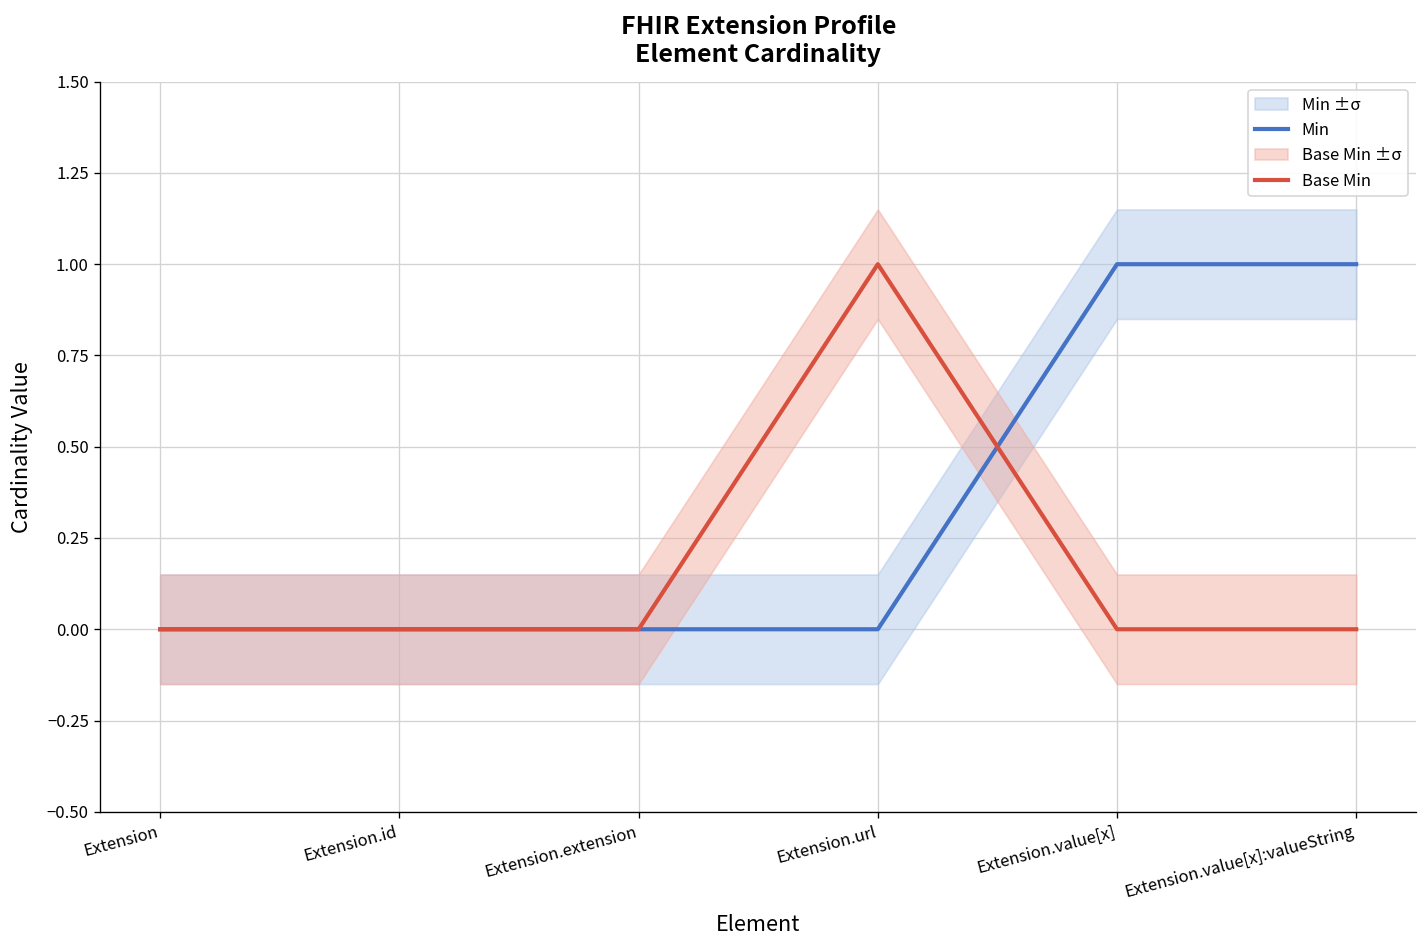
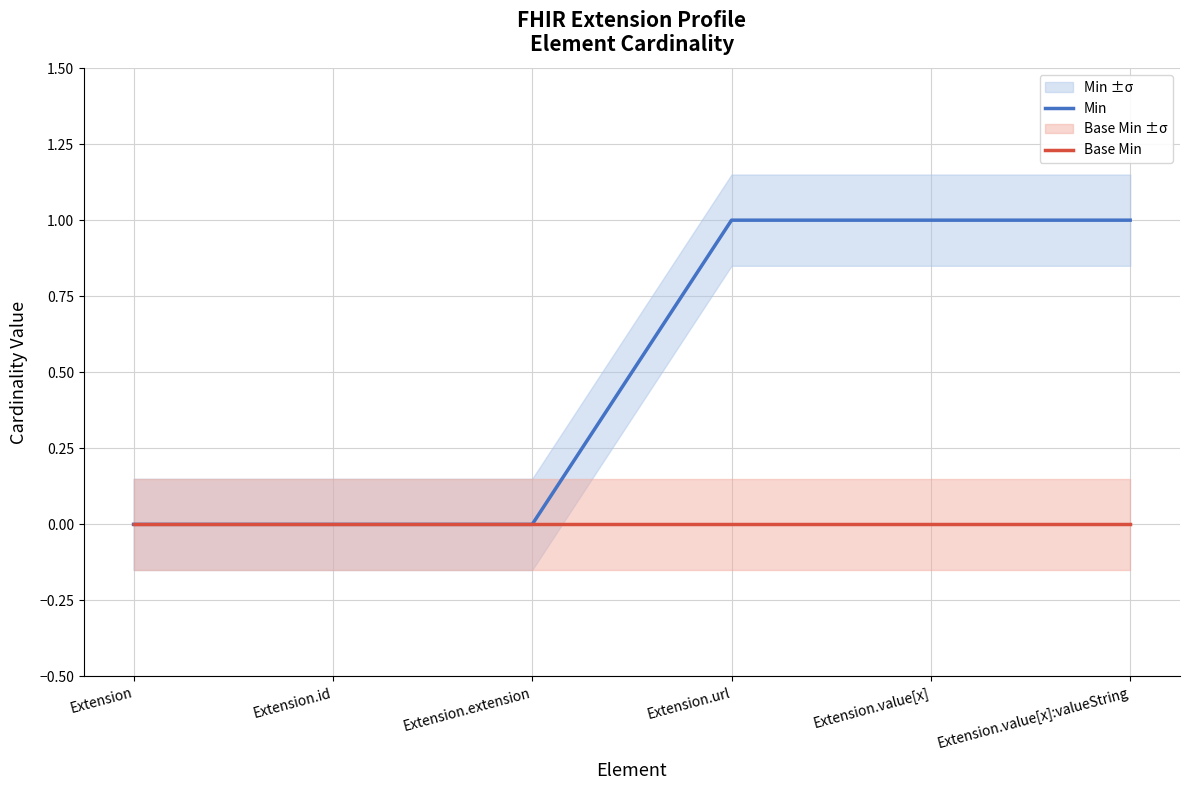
Min, Extension.url: 0 -> 1
Base Min, Extension.url: 1 -> 0
